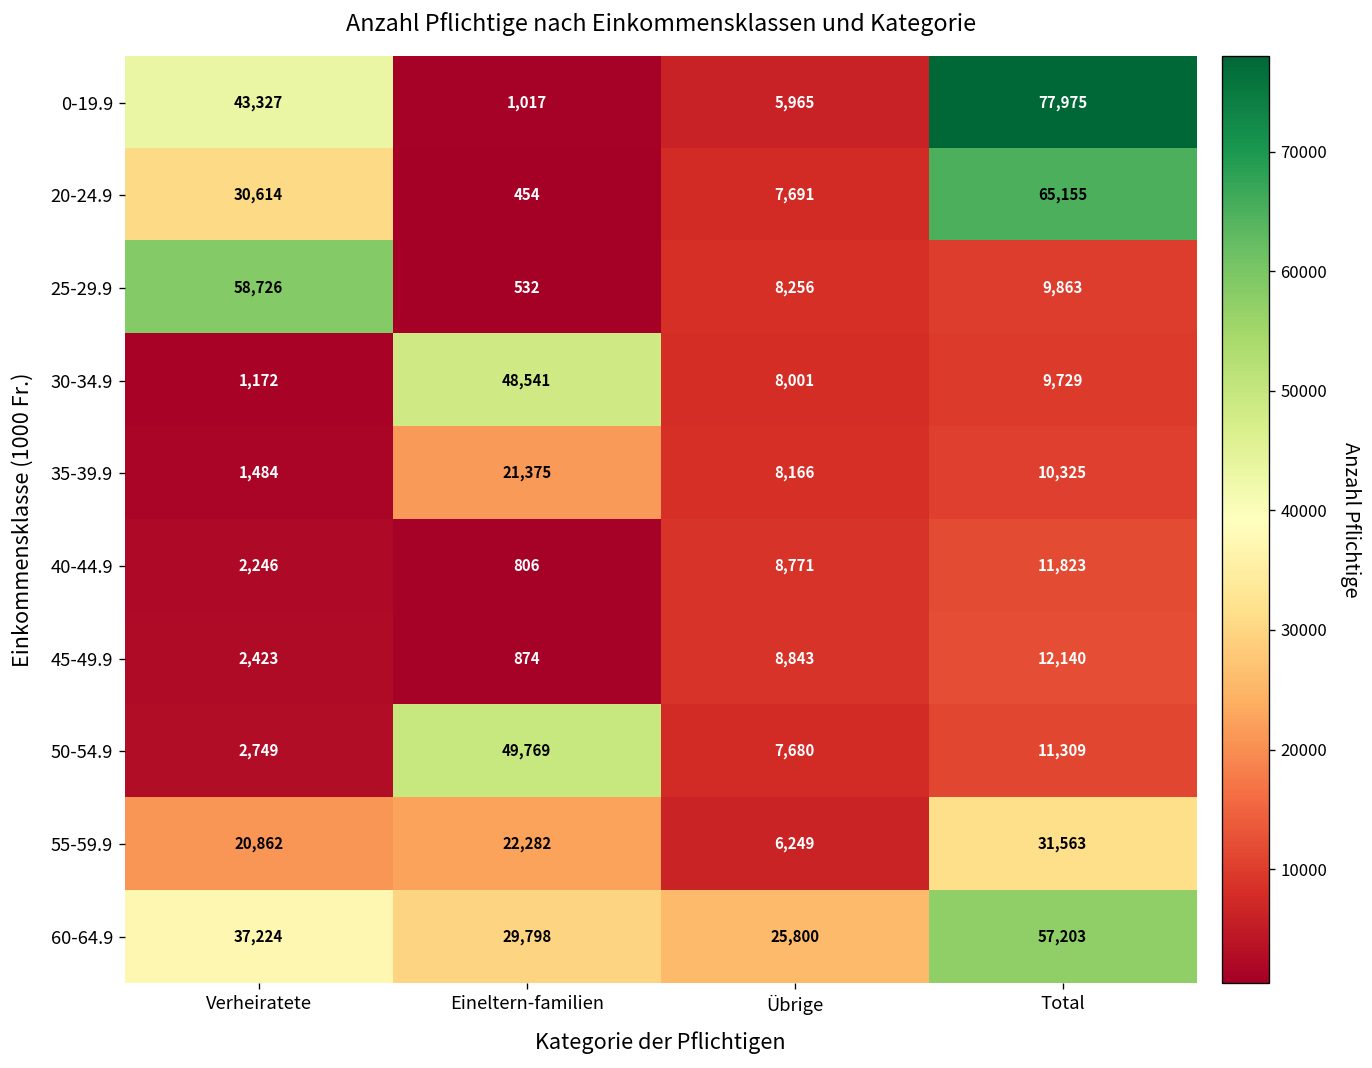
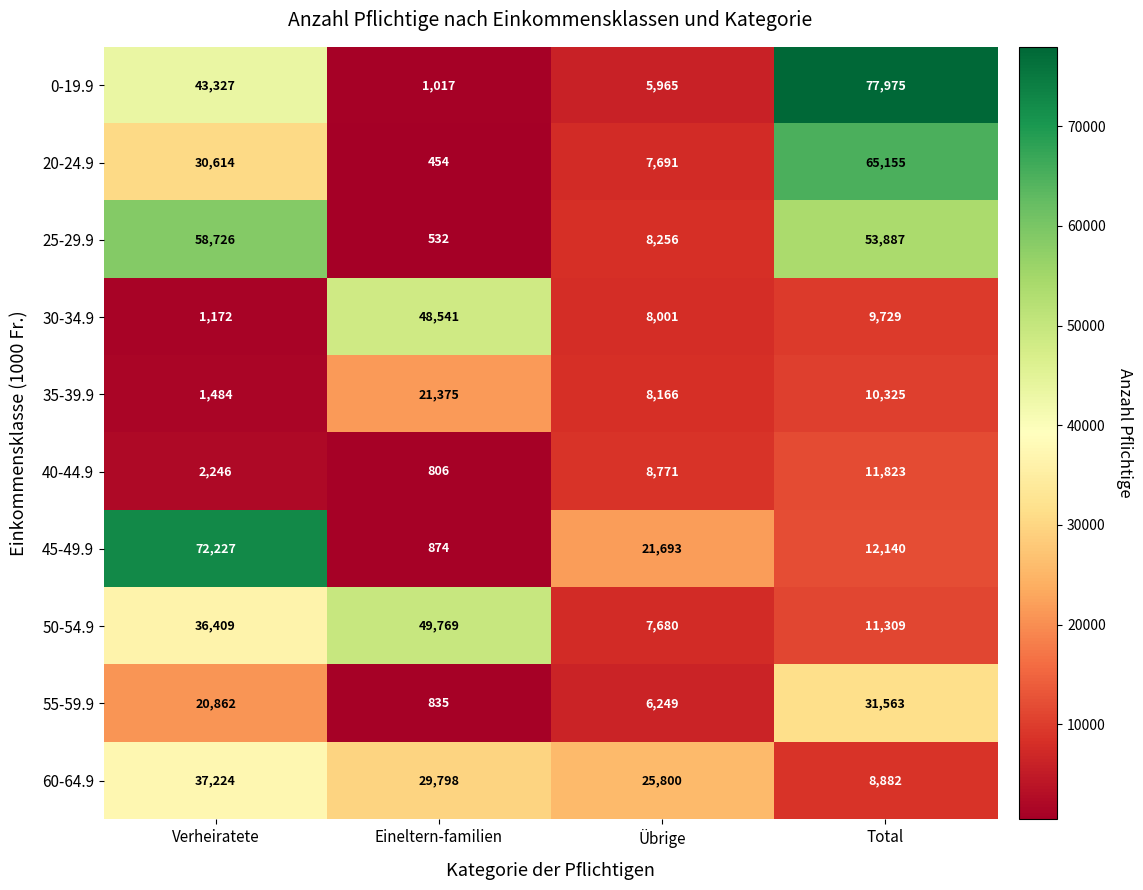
25-29.9, Total: 9,863 -> 53,887
45-49.9, Verheiratete: 2,423 -> 72,227
45-49.9, Übrige: 8,843 -> 21,693
50-54.9, Verheiratete: 2,749 -> 36,409
55-59.9, Eineltern-familien: 22,282 -> 835
60-64.9, Total: 57,203 -> 8,882
